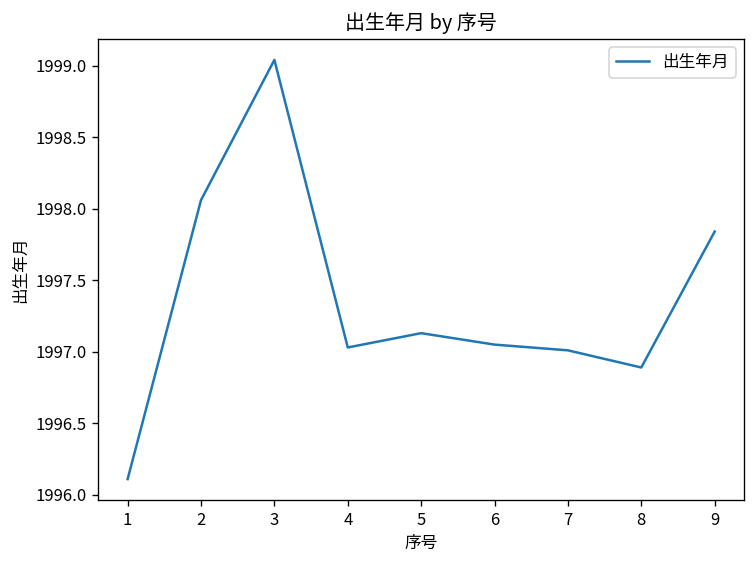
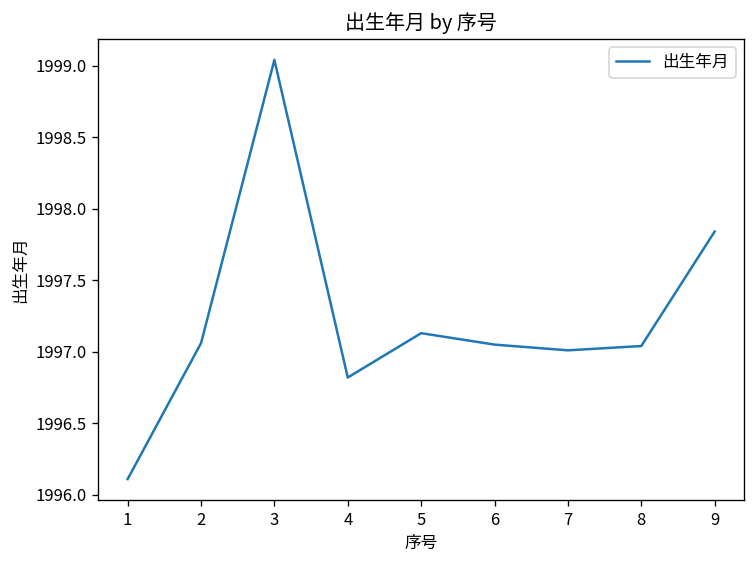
2: 1998.06 -> 1997.06
4: 1997.03 -> 1996.82
8: 1996.89 -> 1997.04
